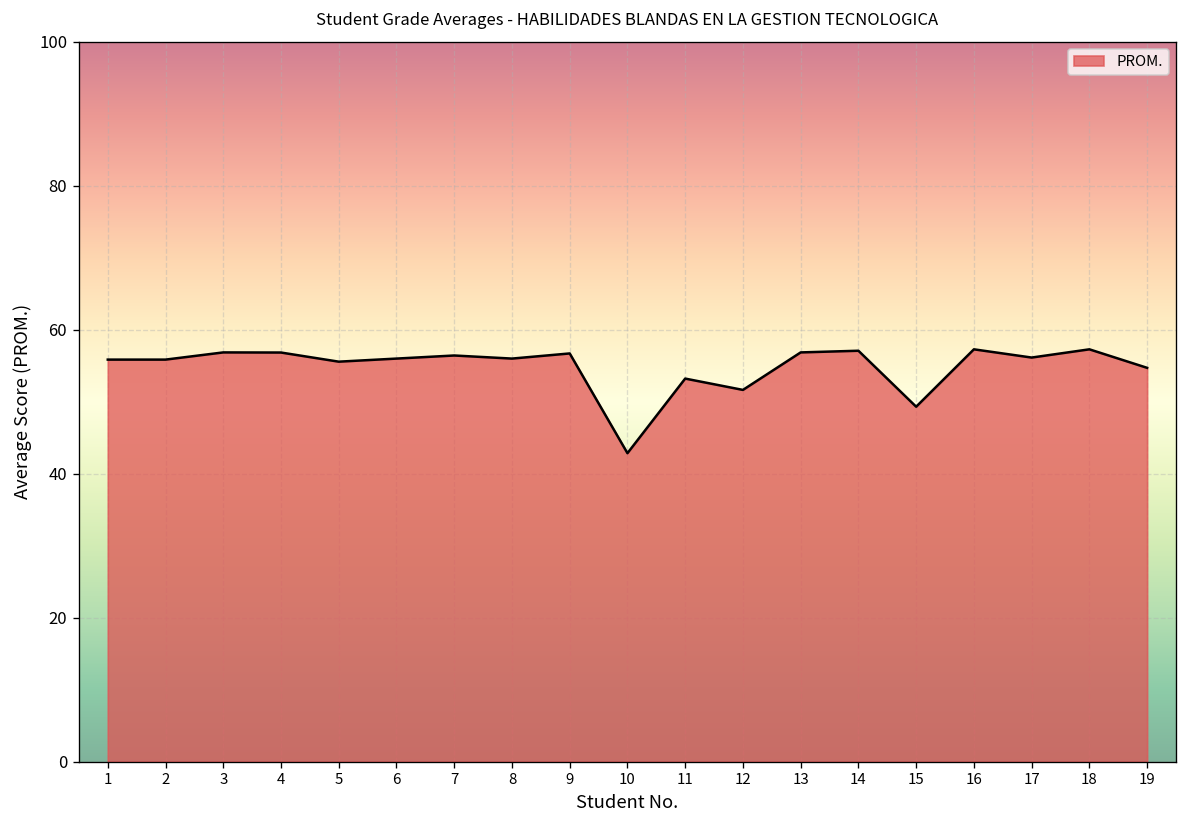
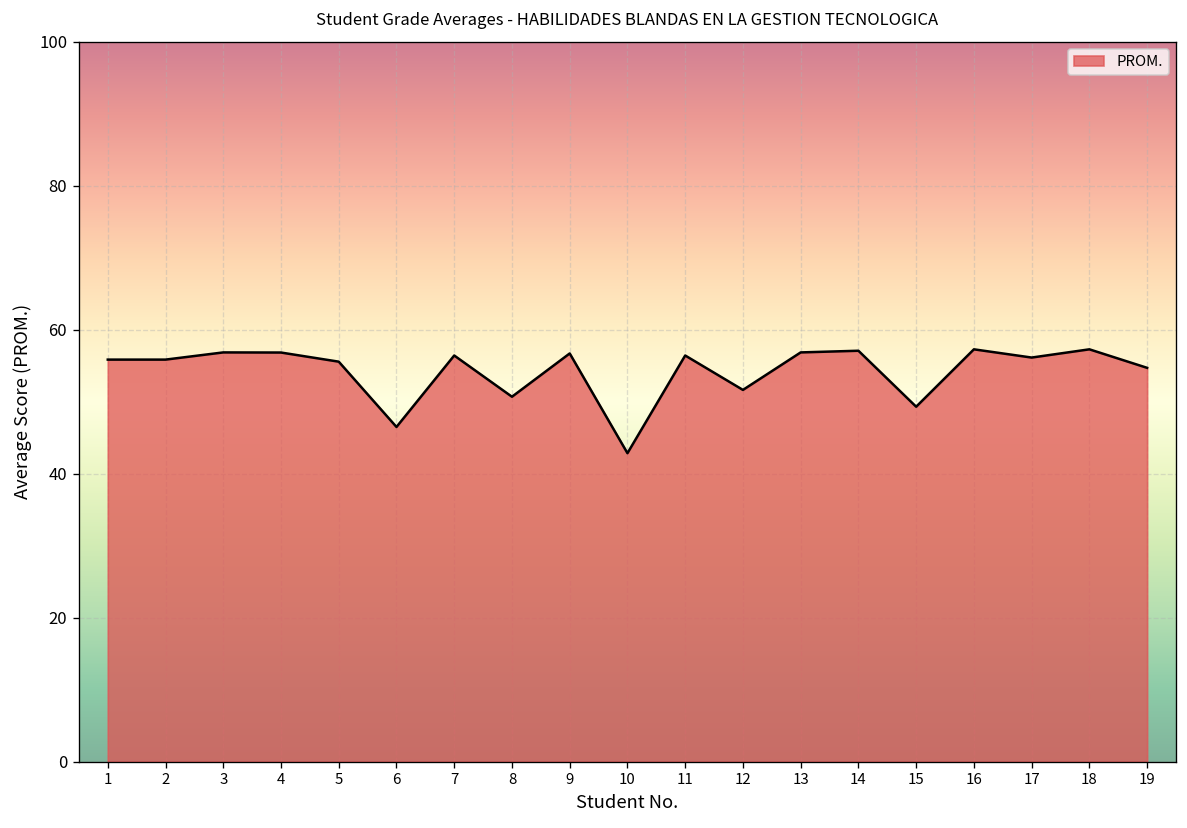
6: 56 -> 47
8: 56 -> 51
11: 53 -> 56
